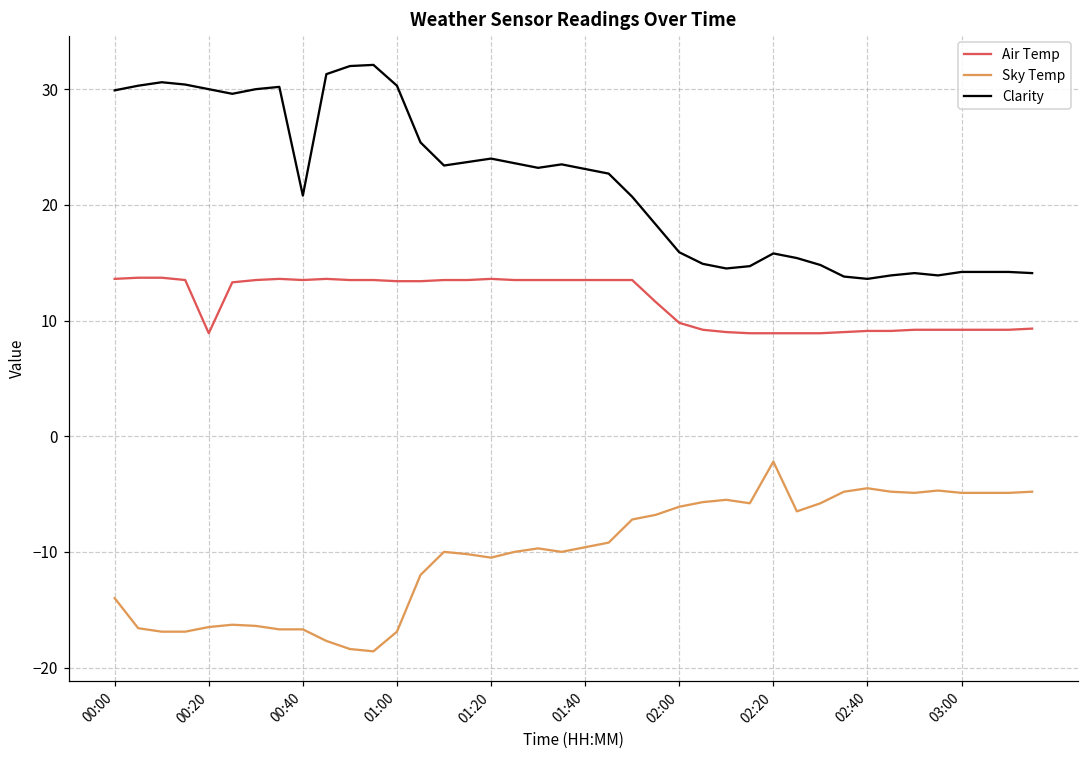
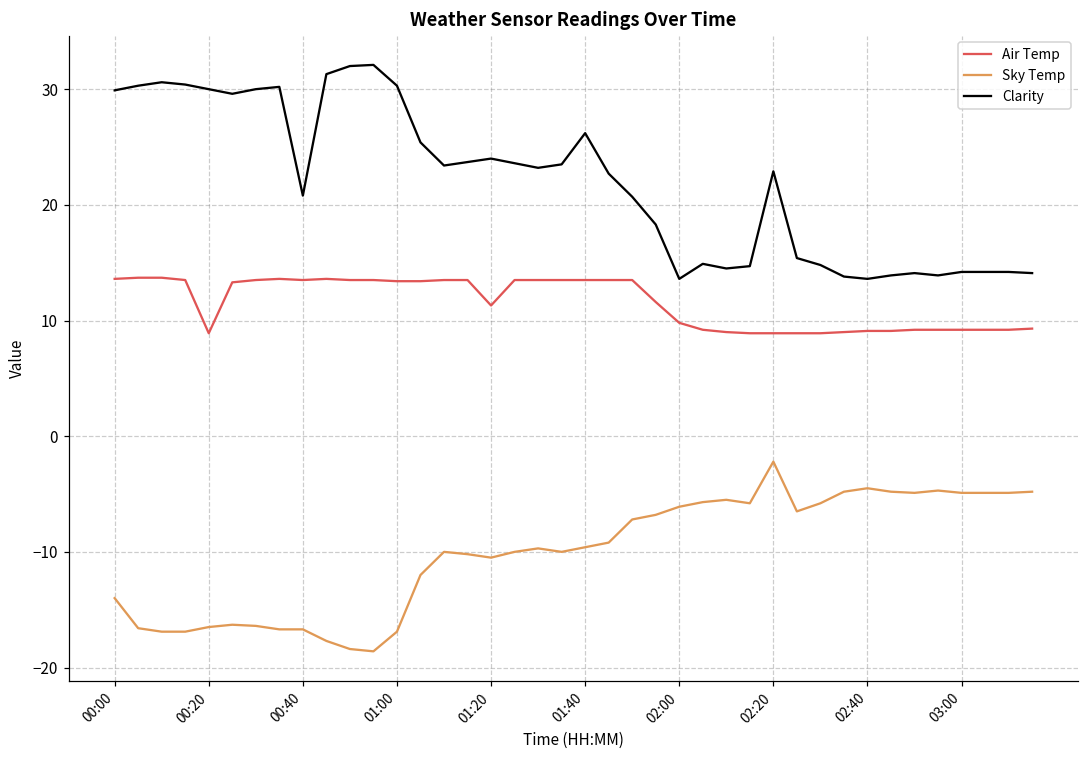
Air Temp, 01:20: 13.6 -> 11.3
Clarity, 01:40: 23.1 -> 26.2
Clarity, 02:00: 15.9 -> 13.6
Clarity, 02:20: 15.8 -> 22.9
